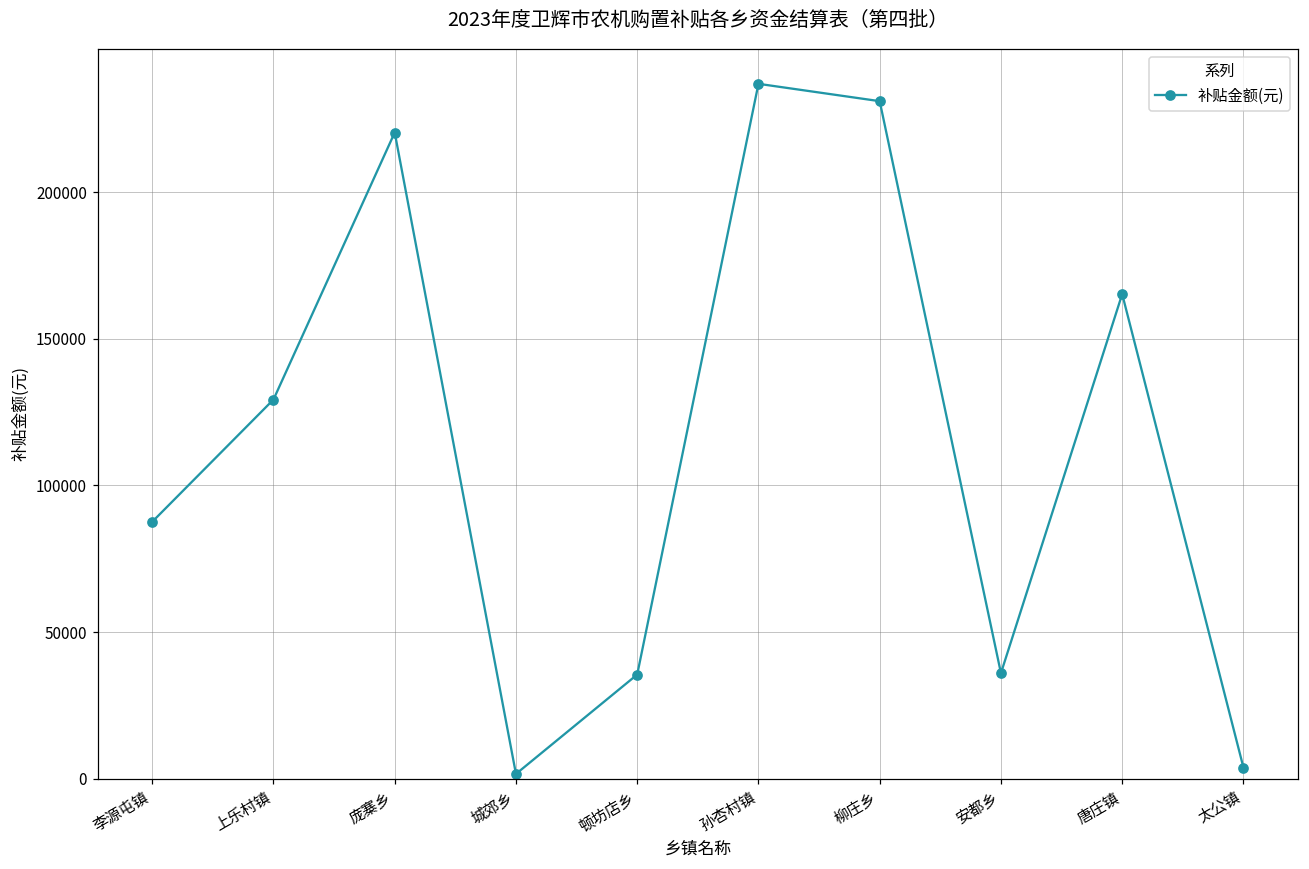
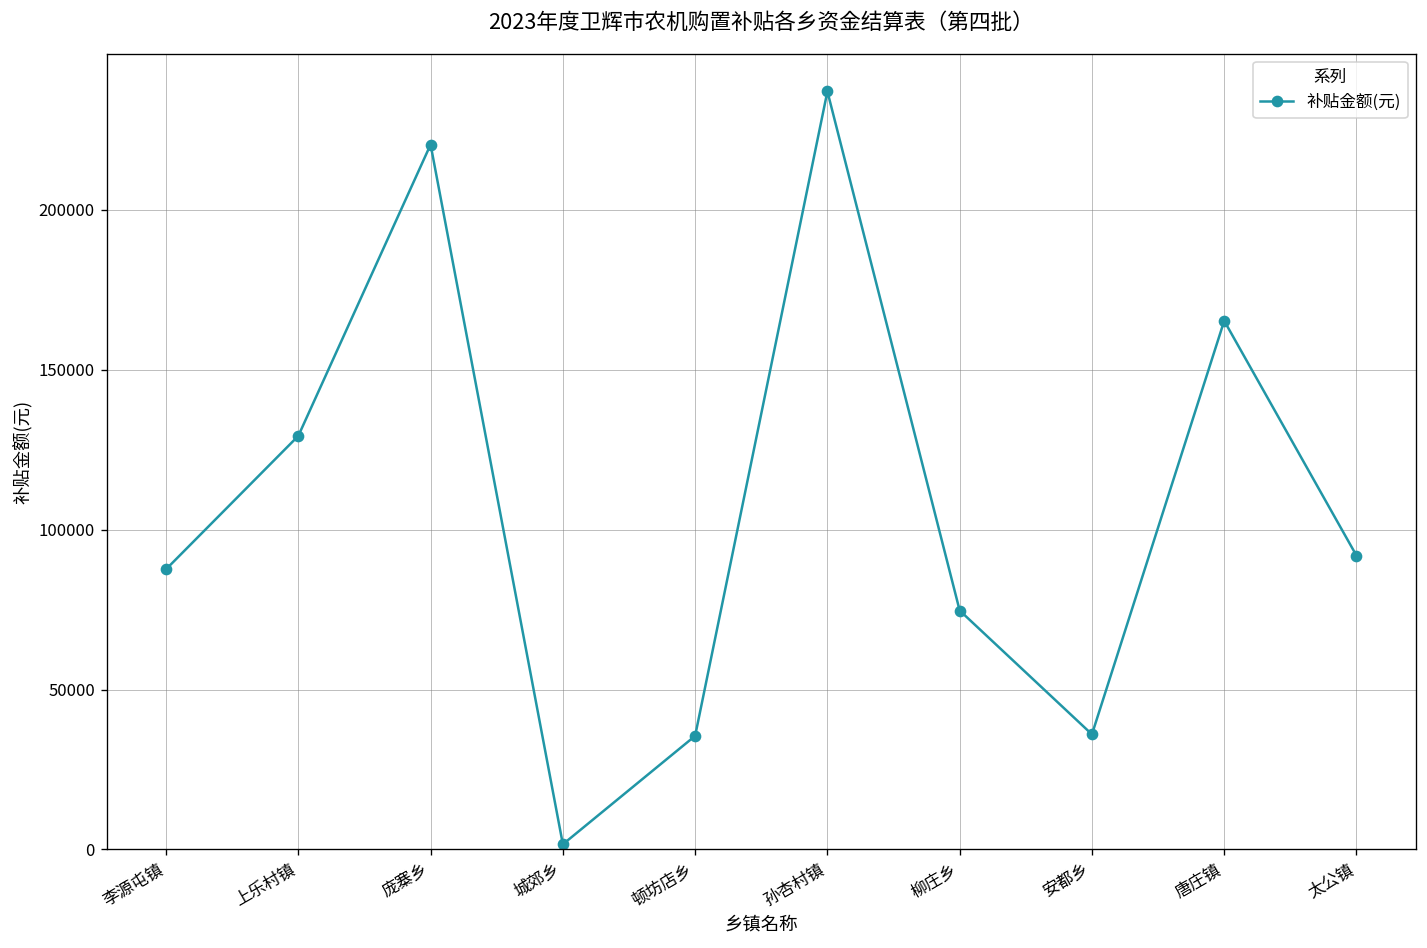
柳庄乡: 231000 -> 75000
太公镇: 4000 -> 92000
